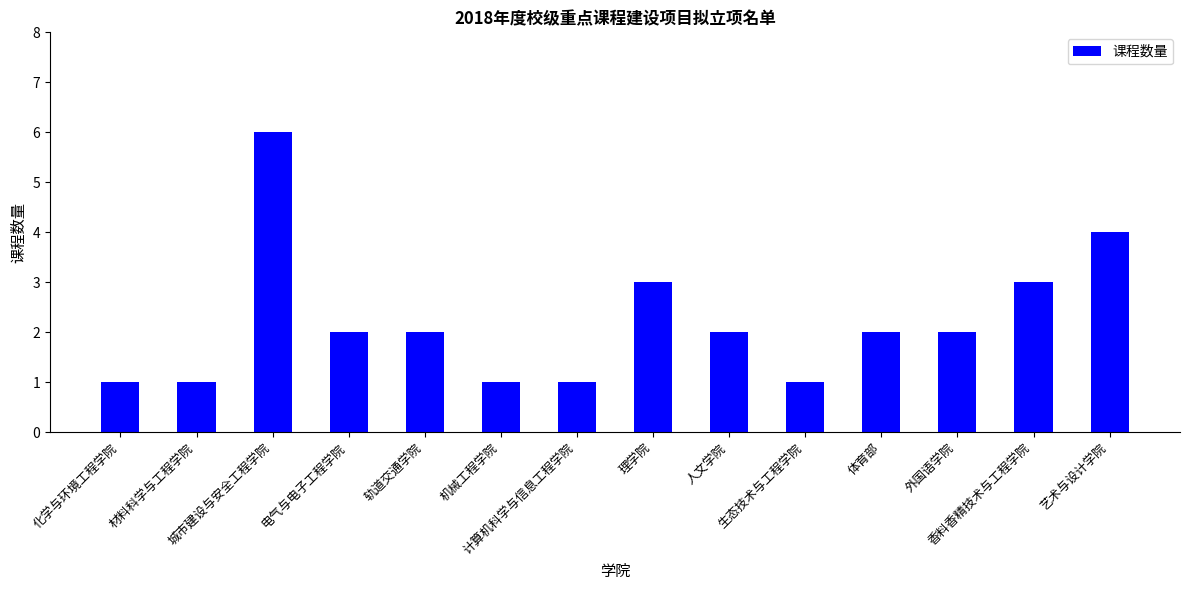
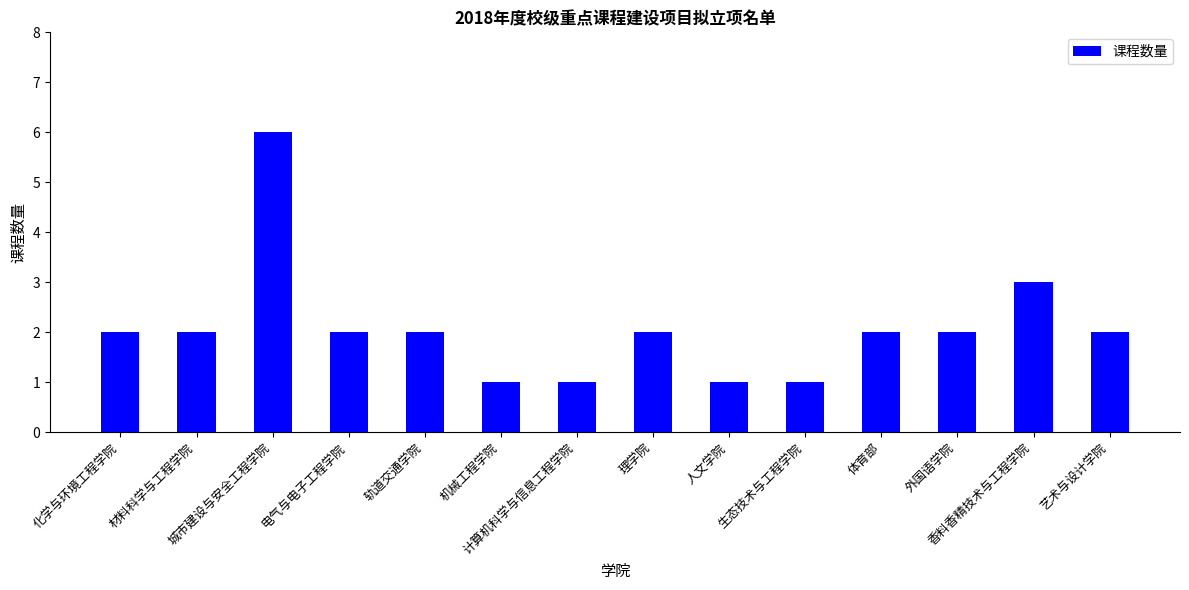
化学与环境工程学院: 1 -> 2
材料科学与工程学院: 1 -> 2
理学院: 3 -> 2
人文学院: 2 -> 1
艺术与设计学院: 4 -> 2
